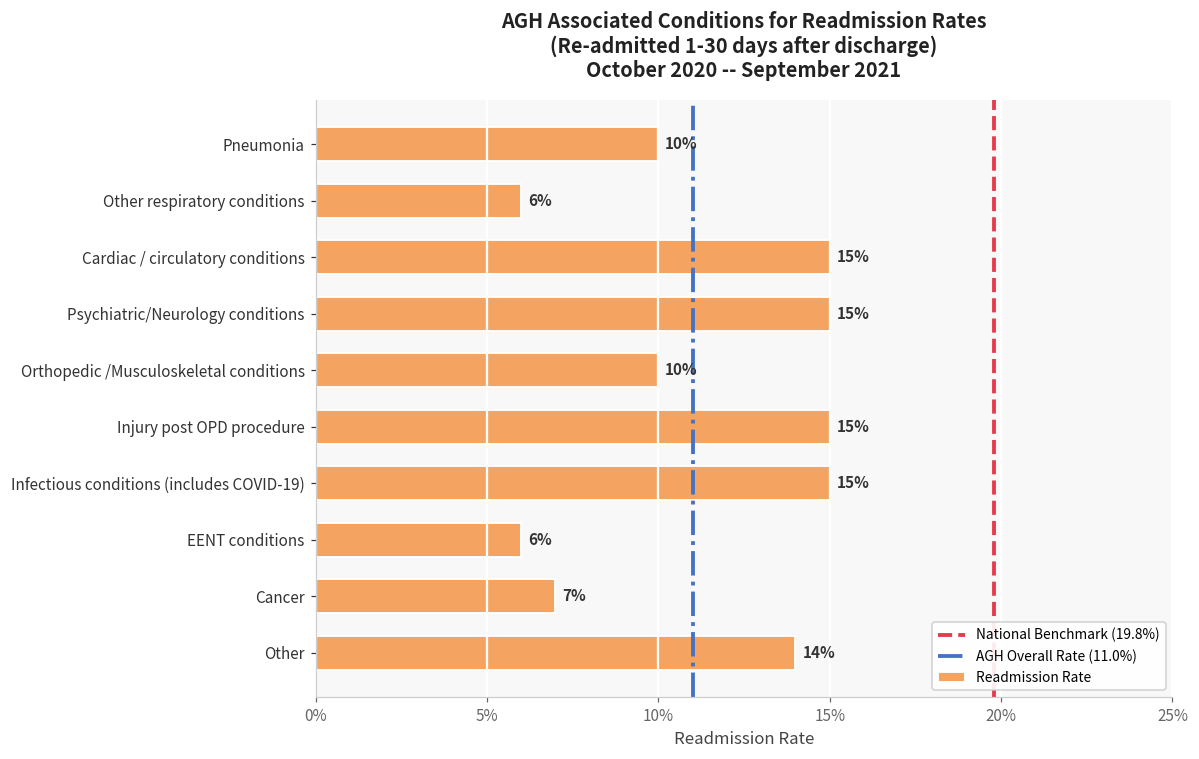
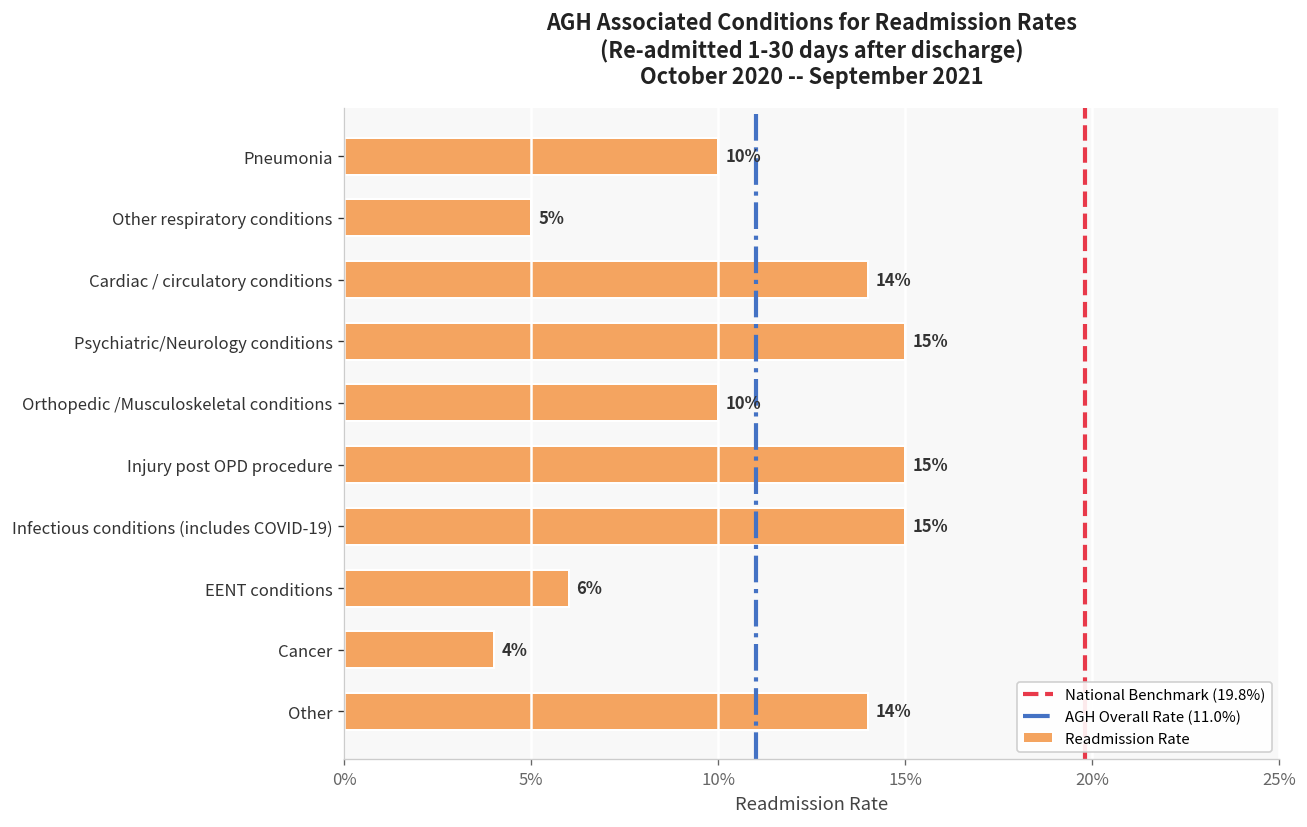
Other respiratory conditions: 6% -> 5%
Cardiac / circulatory conditions: 15% -> 14%
Cancer: 7% -> 4%
